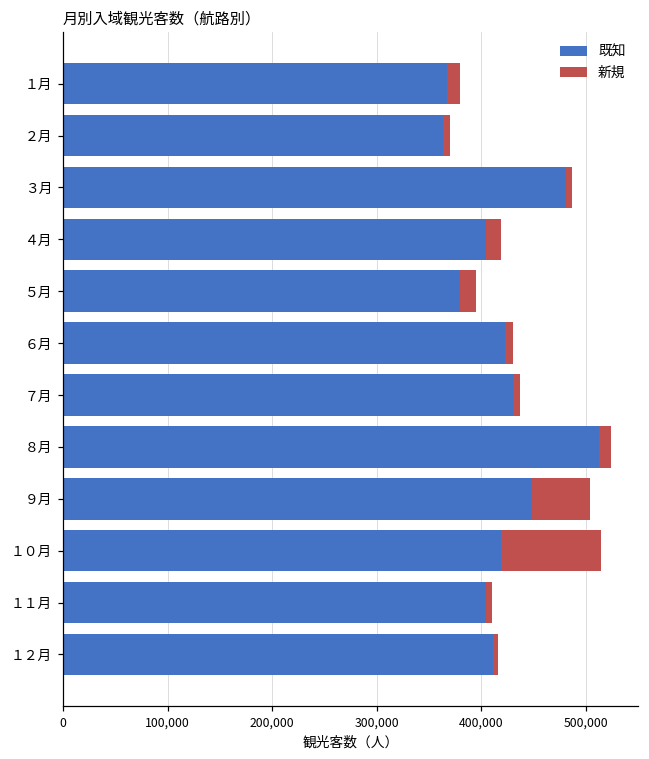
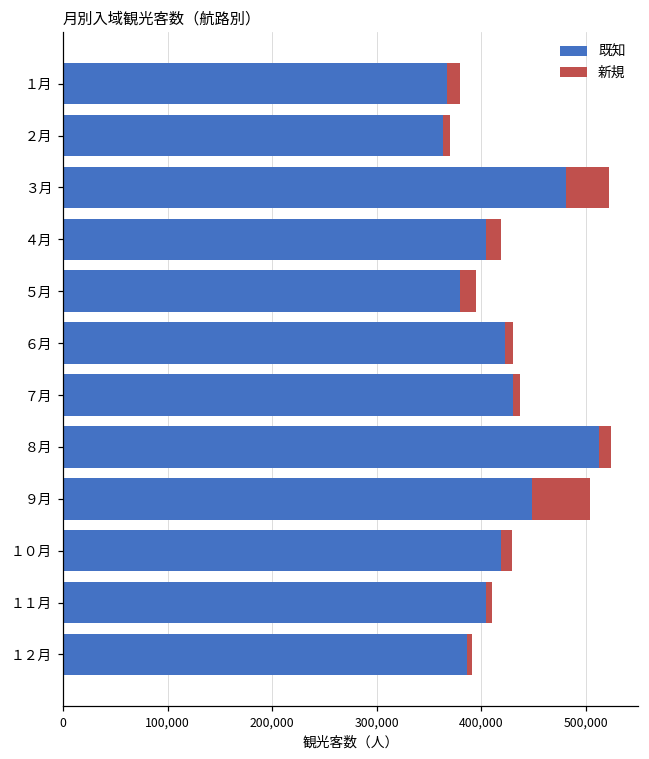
新規, ３月: 10,000 -> 40,000
新規, １０月: 100,000 -> 10,000
既知, １２月: 410,000 -> 390,000
